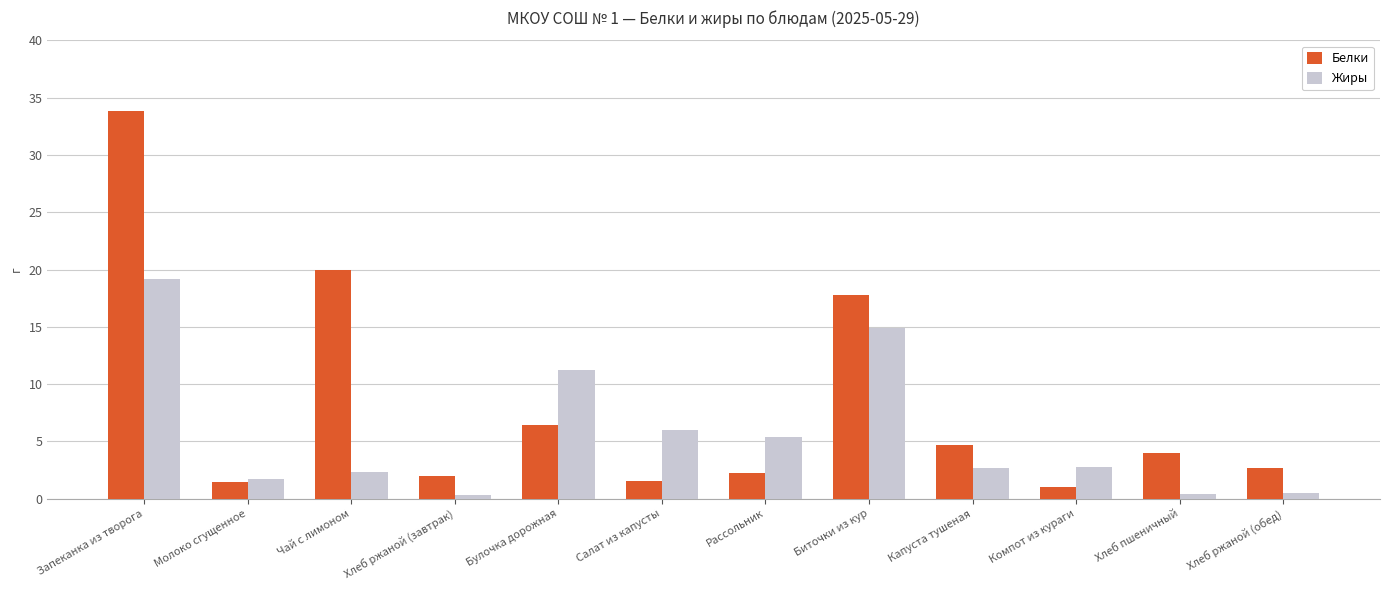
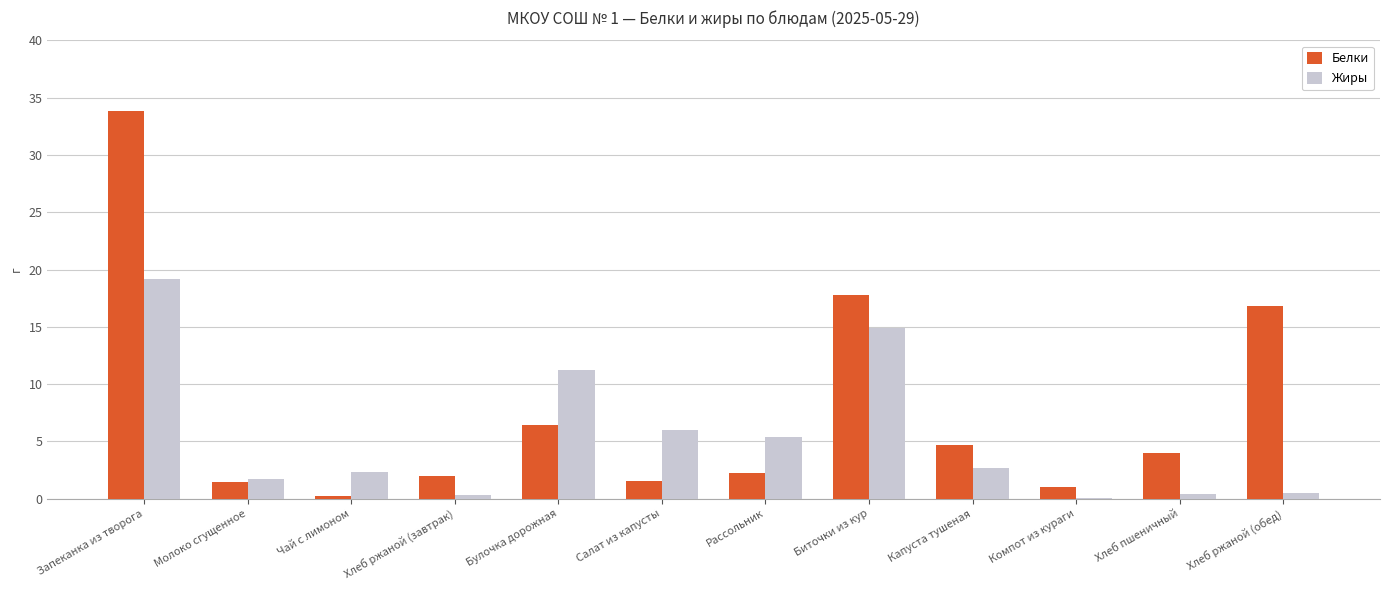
Белки, Чай с лимоном: 20.0 -> 0.2
Жиры, Компот из кураги: 2.7 -> 0.1
Белки, Хлеб ржаной (обед): 2.6 -> 16.8
